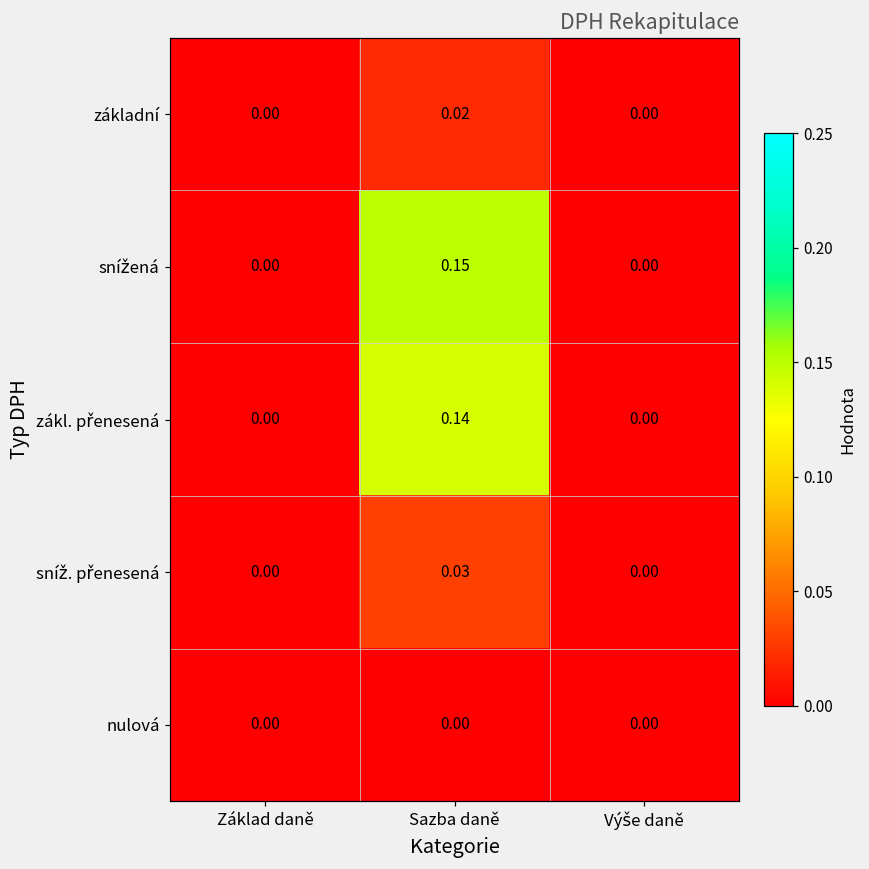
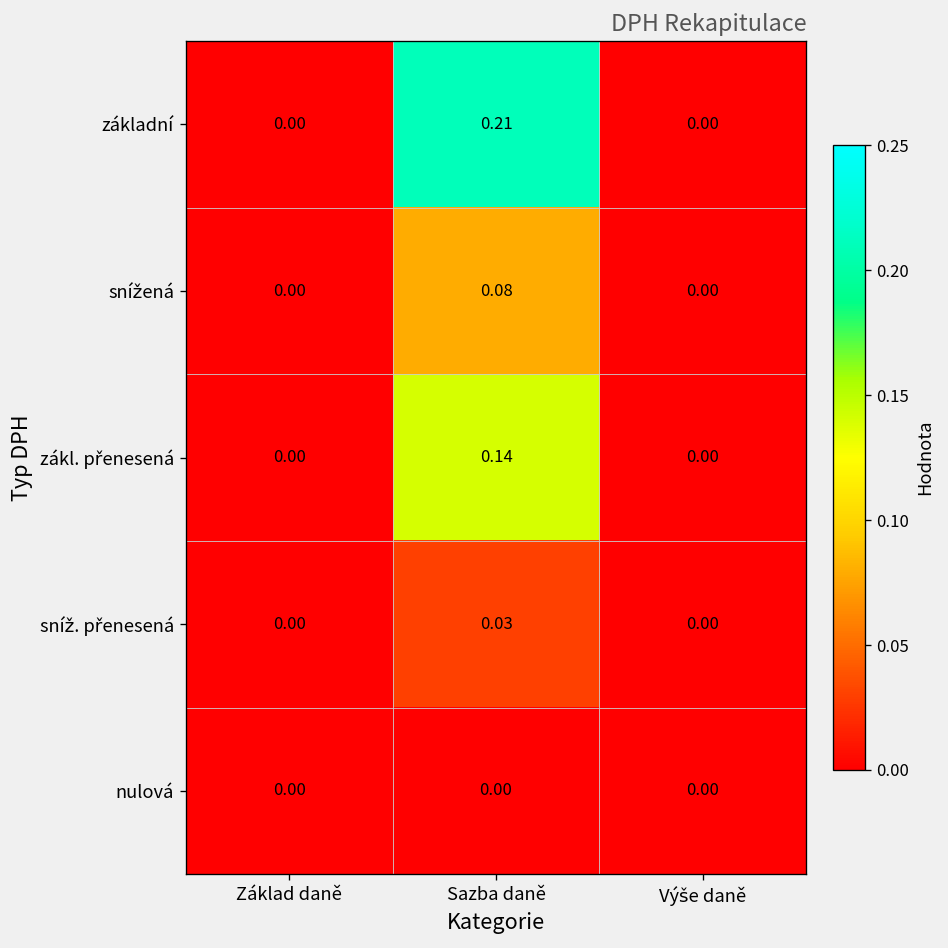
základní, Sazba daně: 0.02 -> 0.21
snížená, Sazba daně: 0.15 -> 0.08
